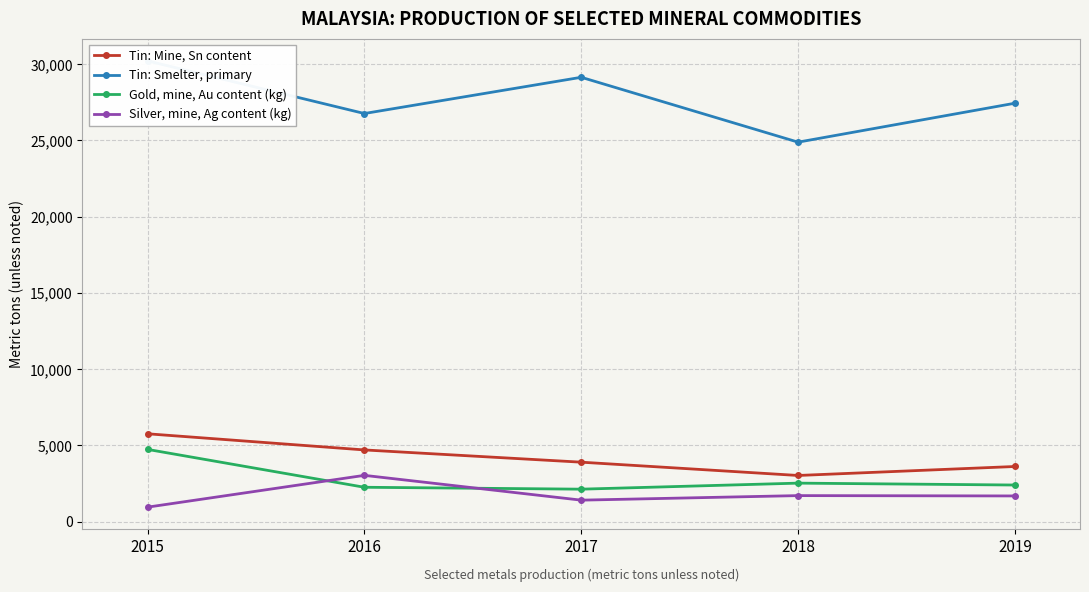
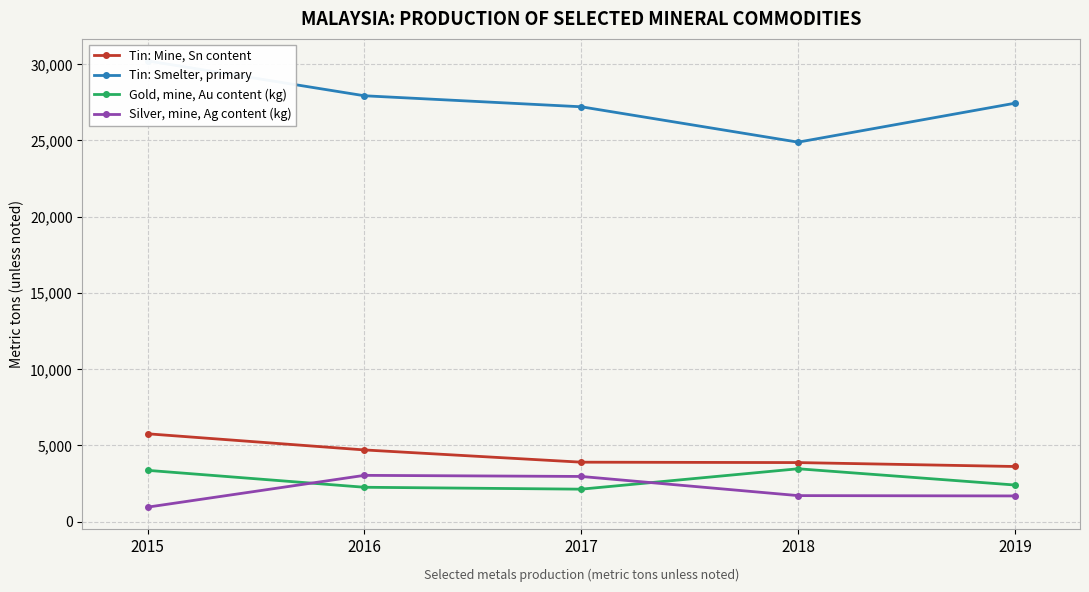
Gold, mine, Au content (kg), 2015: 4,700 -> 3,400
Tin: Smelter, primary, 2016: 26,800 -> 27,900
Tin: Smelter, primary, 2017: 29,100 -> 27,200
Silver, mine, Ag content (kg), 2017: 1,400 -> 3,000
Tin: Mine, Sn content, 2018: 3,000 -> 3,900
Gold, mine, Au content (kg), 2018: 2,500 -> 3,500
